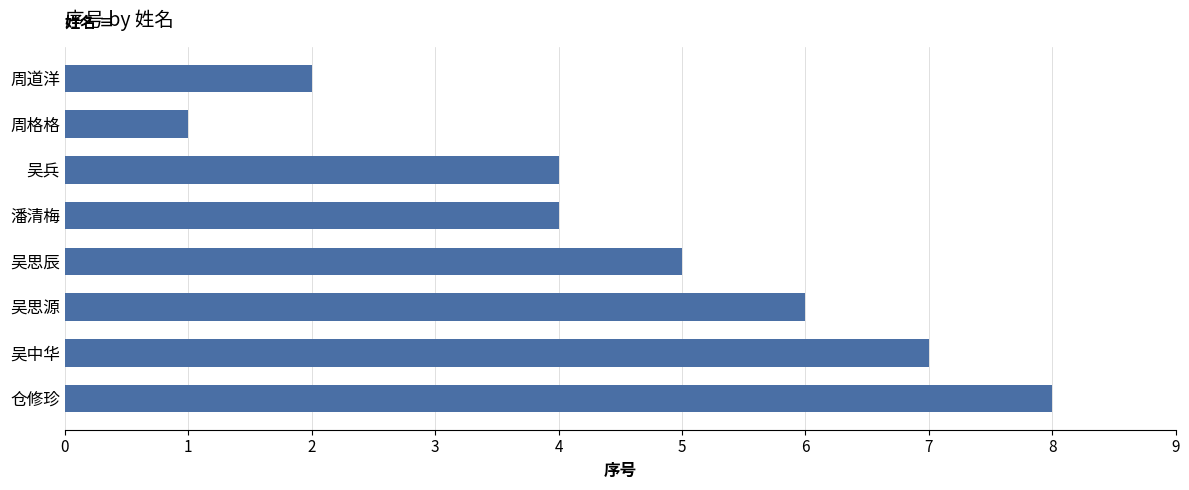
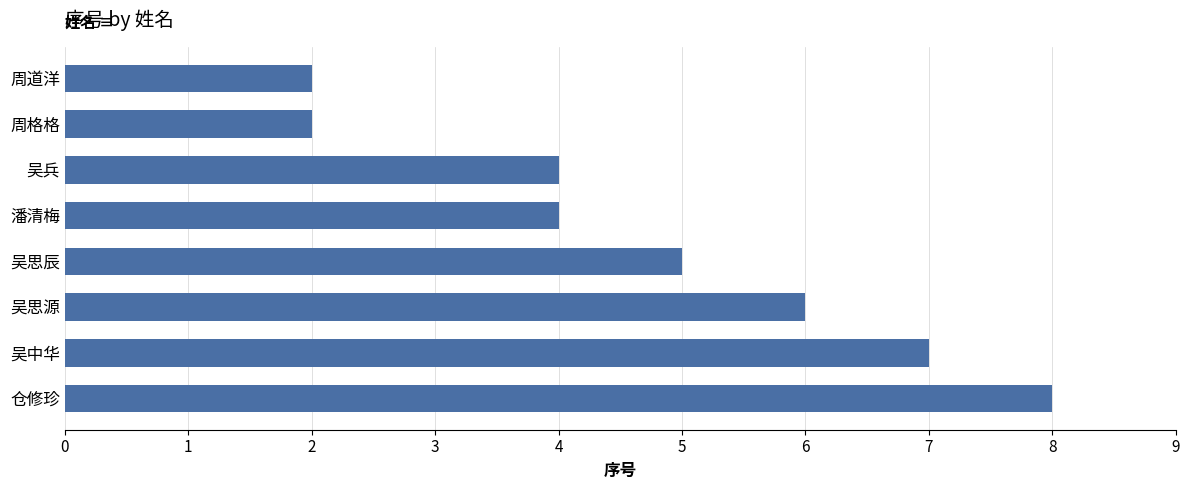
周格格: 1 -> 2
